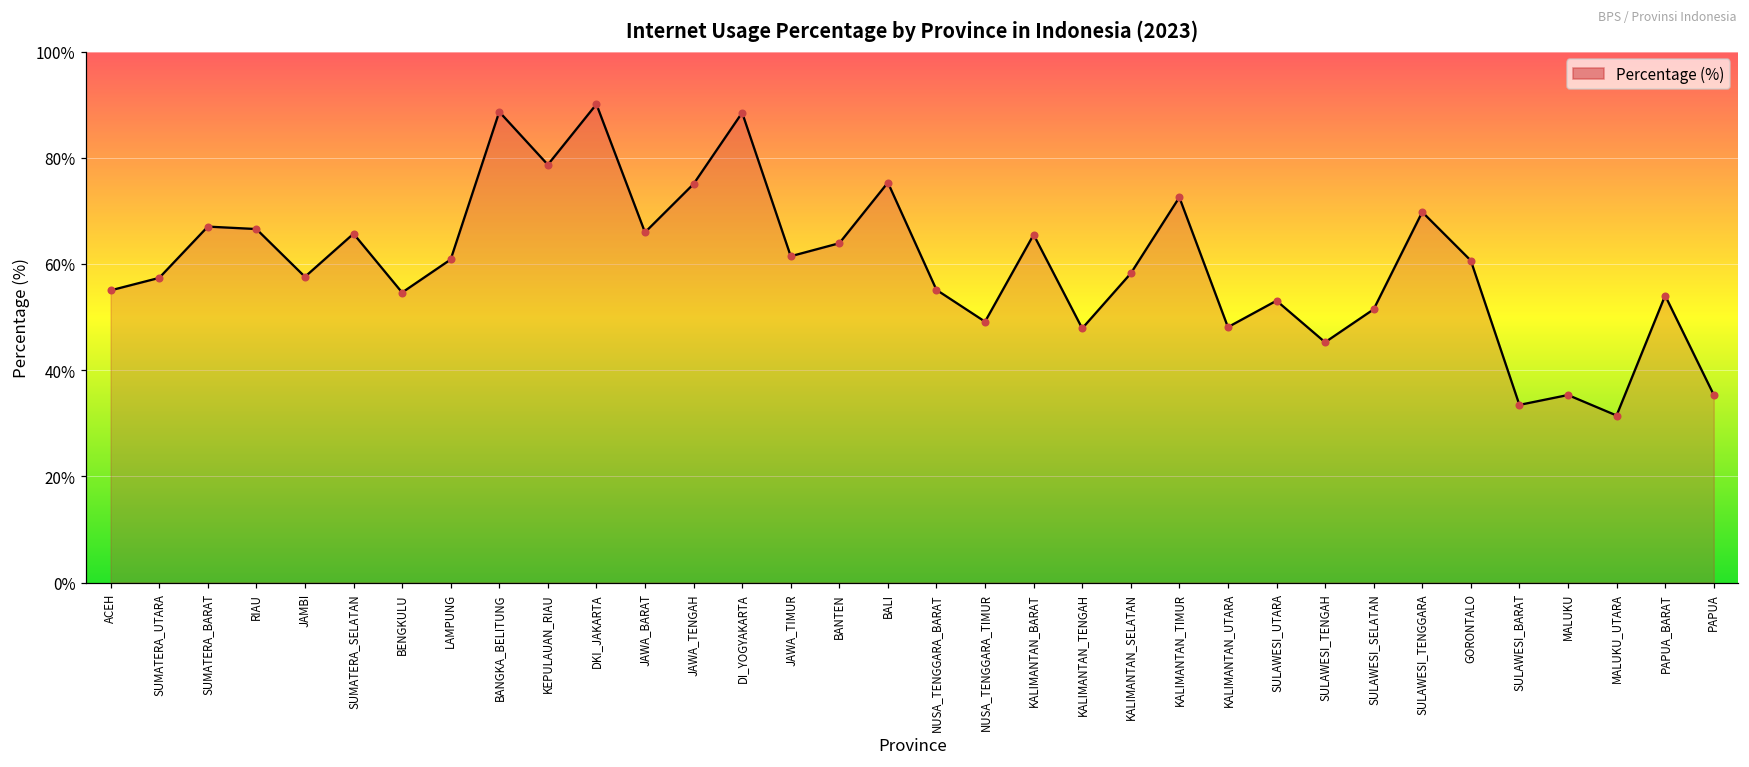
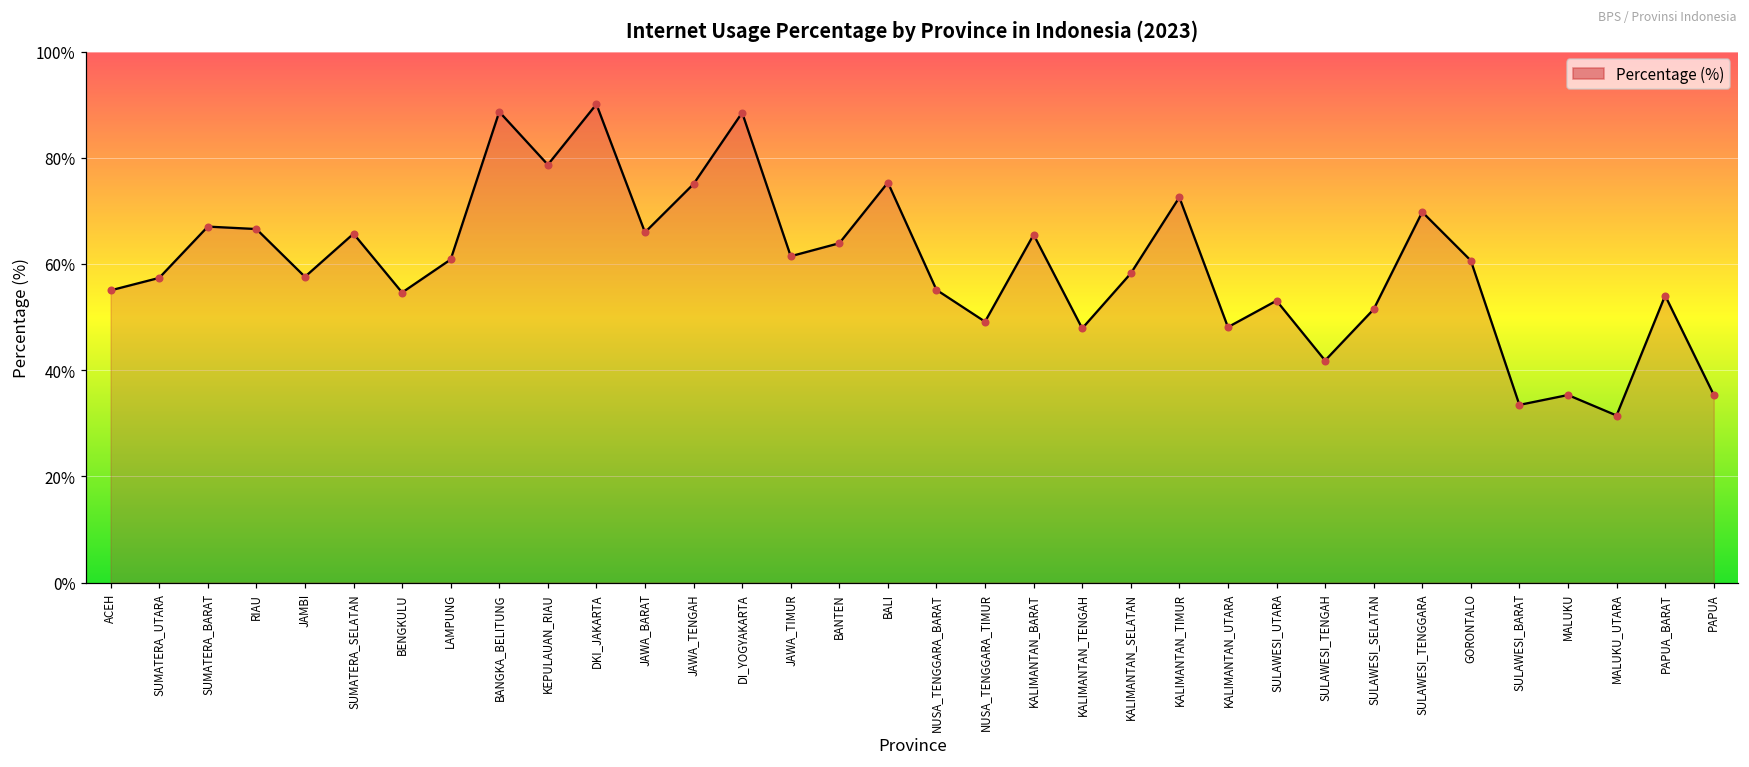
SULAWESI_TENGAH: 45% -> 42%
